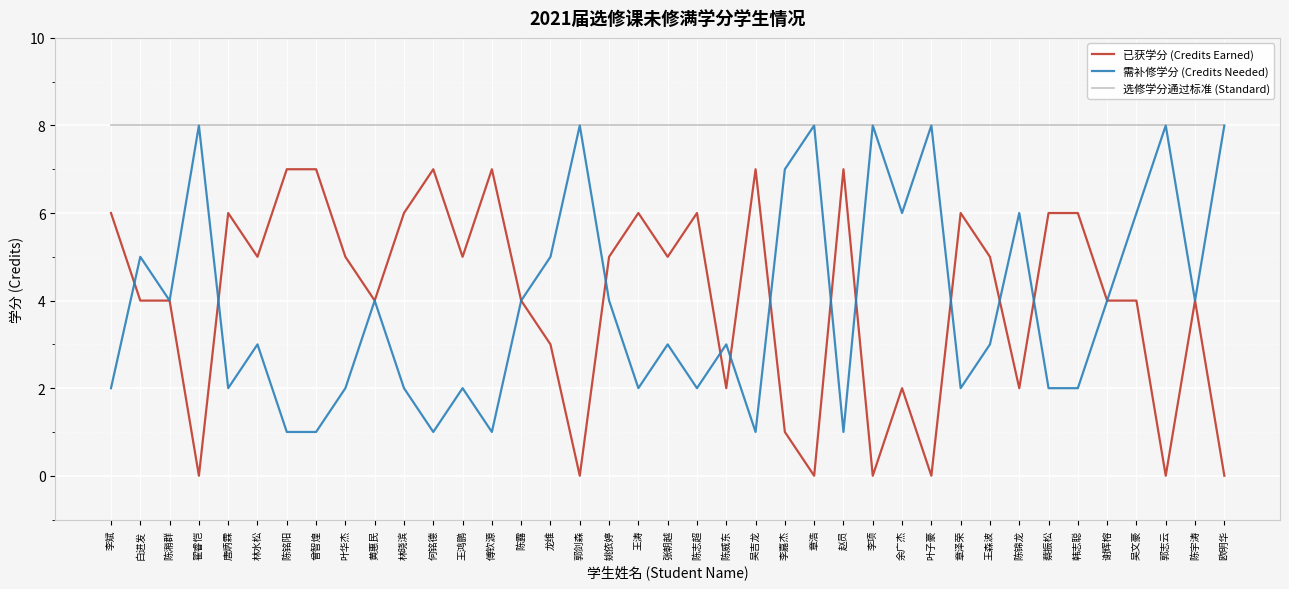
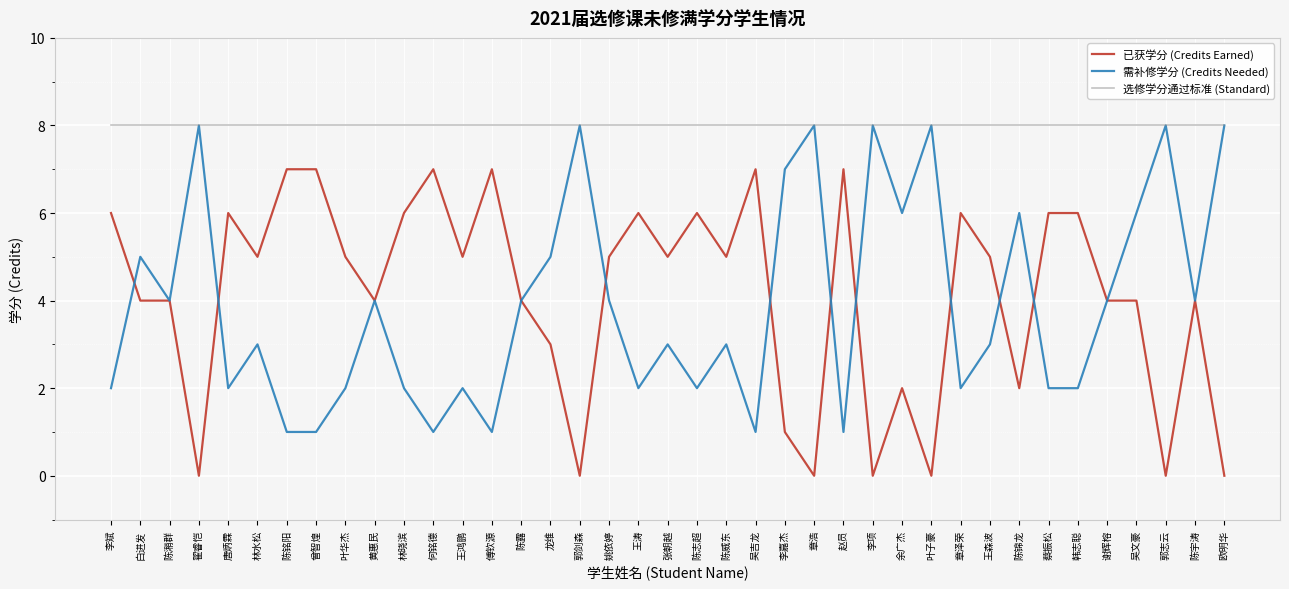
已获学分 (Credits Earned), 陈威东: 2 -> 5
